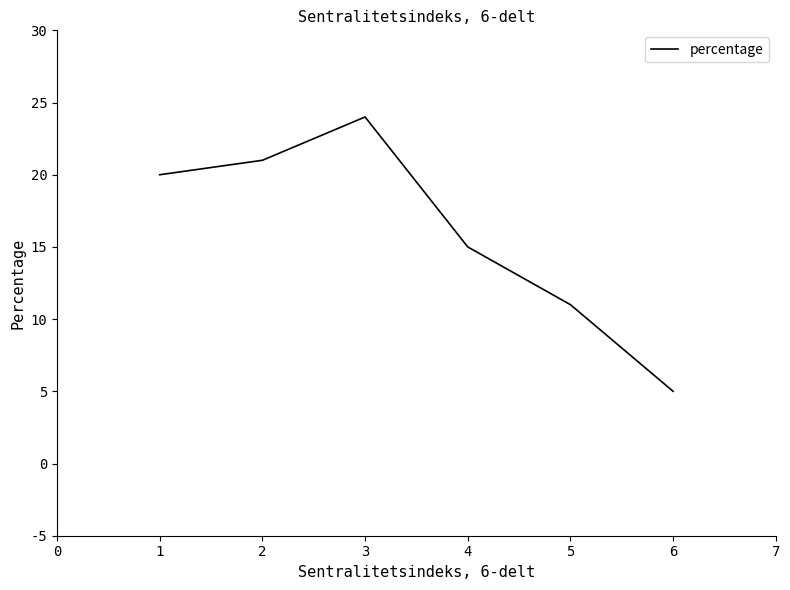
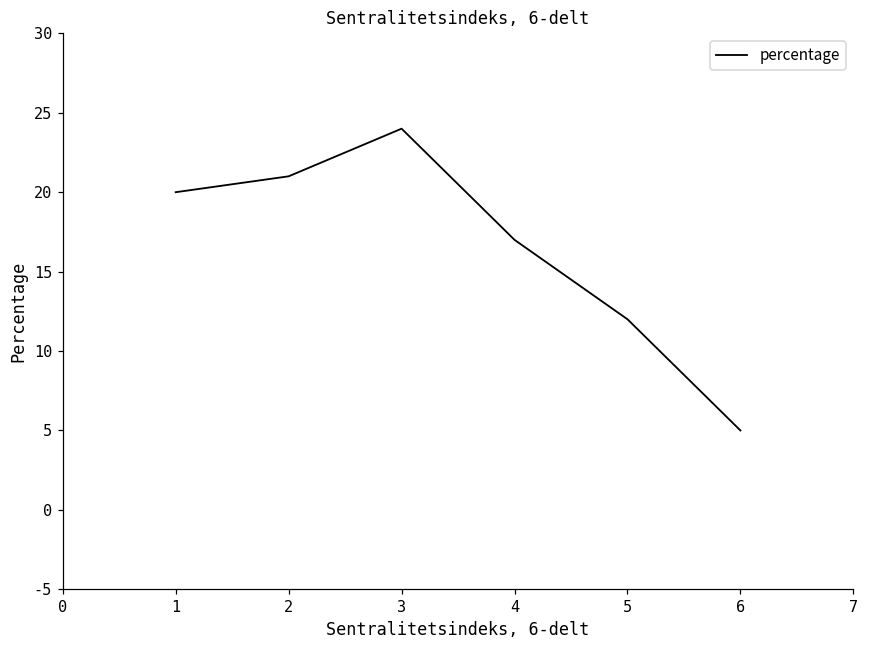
4: 15 -> 17
5: 11 -> 12
